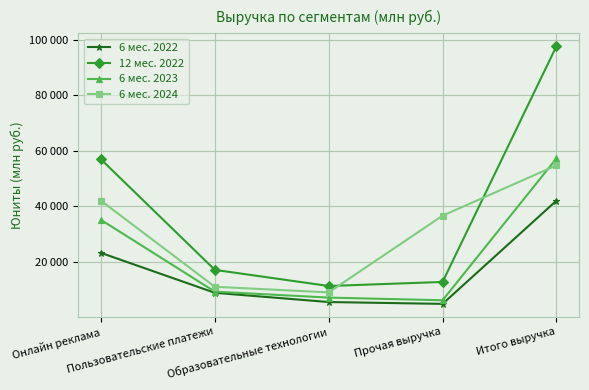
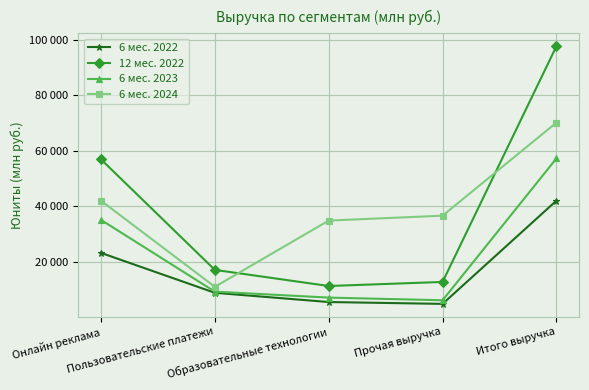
6 мес. 2024, Образовательные технологии: 9000 -> 35000
6 мес. 2024, Итого выручка: 55000 -> 70000
